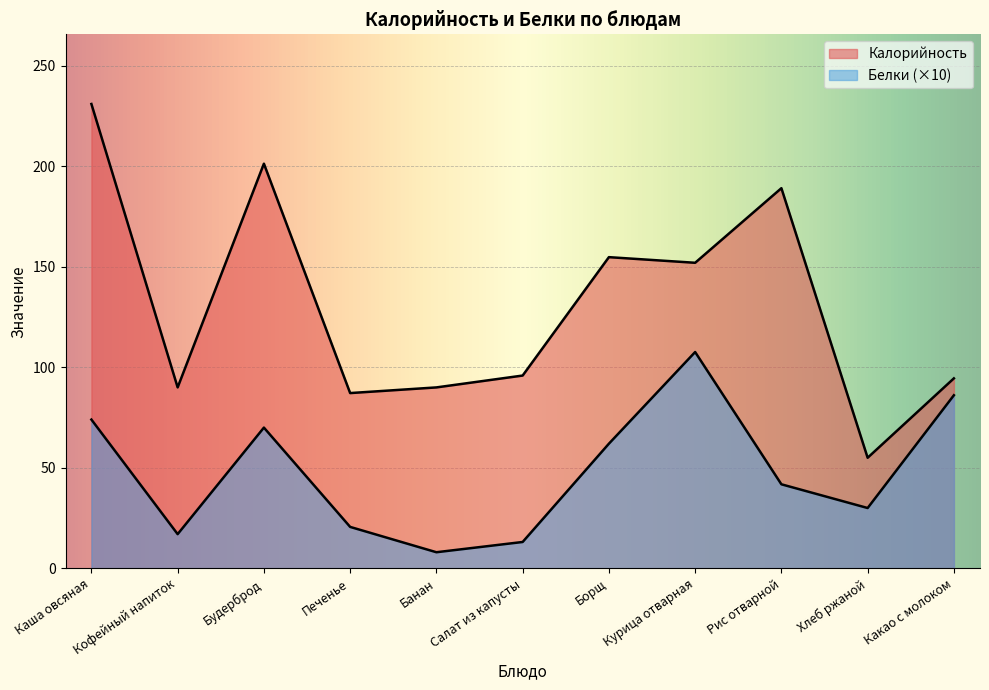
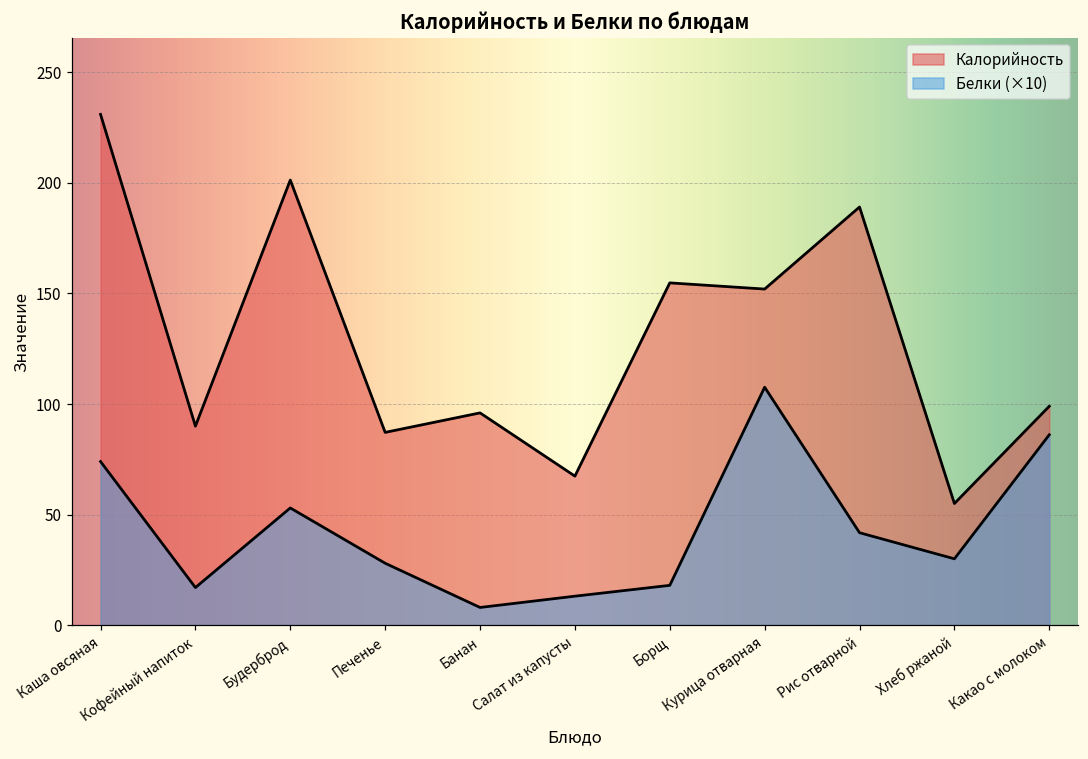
Белки (×10), Будерброд: 70 -> 53
Белки (×10), Печенье: 21 -> 28
Калорийность, Банан: 90 -> 96
Калорийность, Салат из капусты: 96 -> 67
Белки (×10), Борщ: 62 -> 18
Калорийность, Какао с молоком: 95 -> 99
